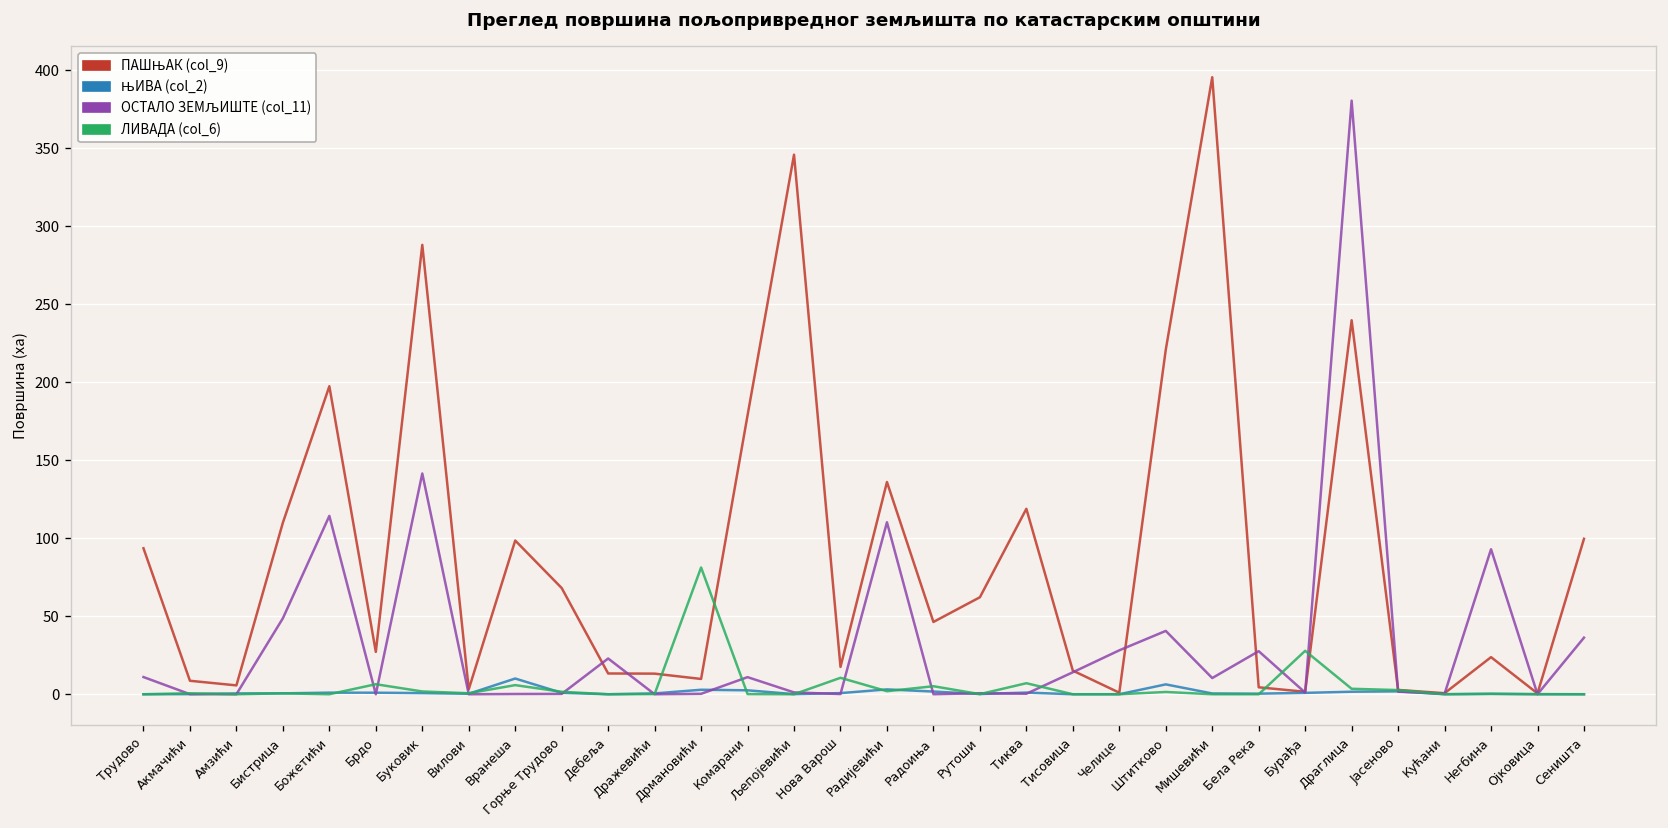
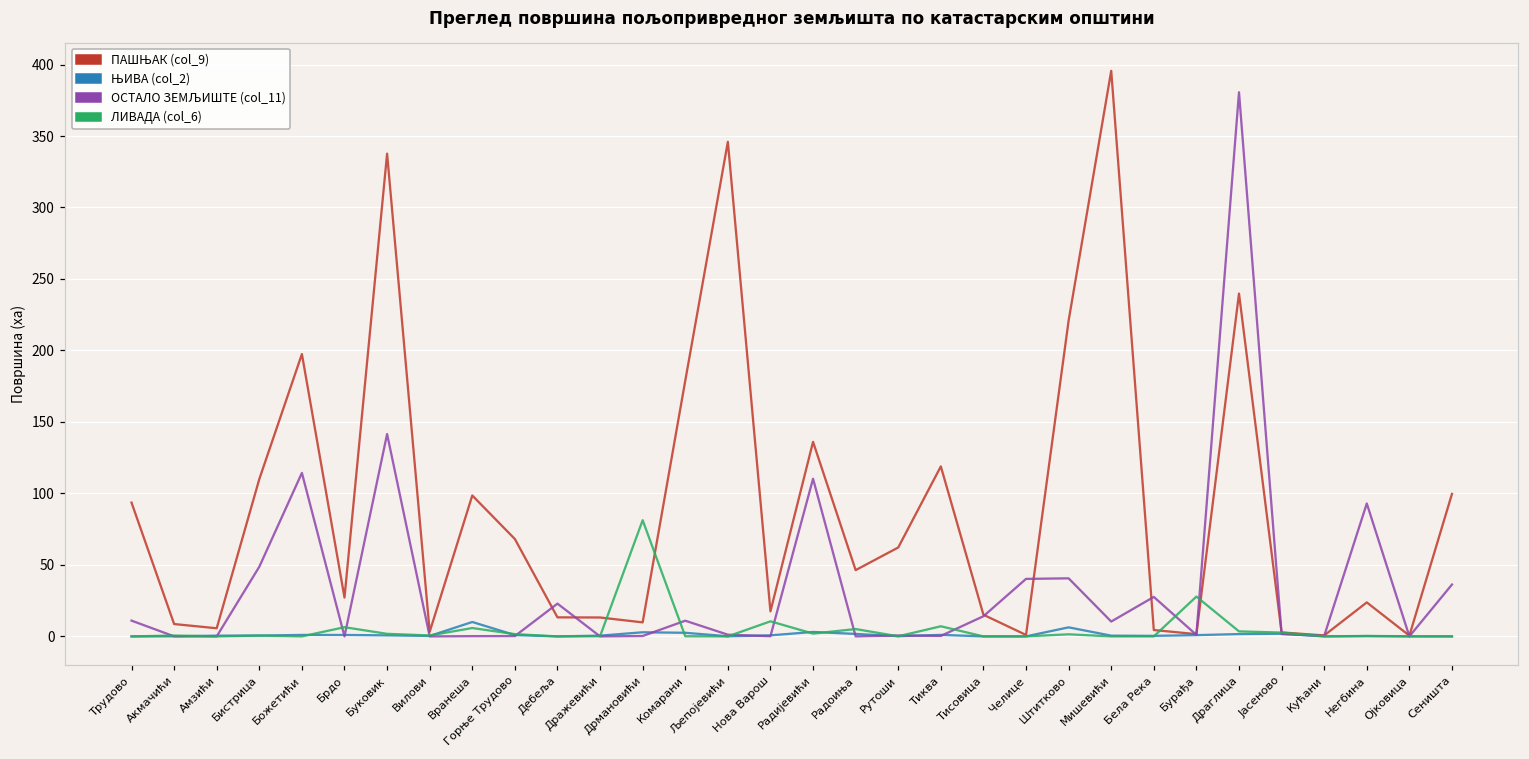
ПАШЊАК (col_9), Буковик: 288 -> 338
ОСТАЛО ЗЕМЉИШТЕ (col_11), Челице: 28 -> 40
